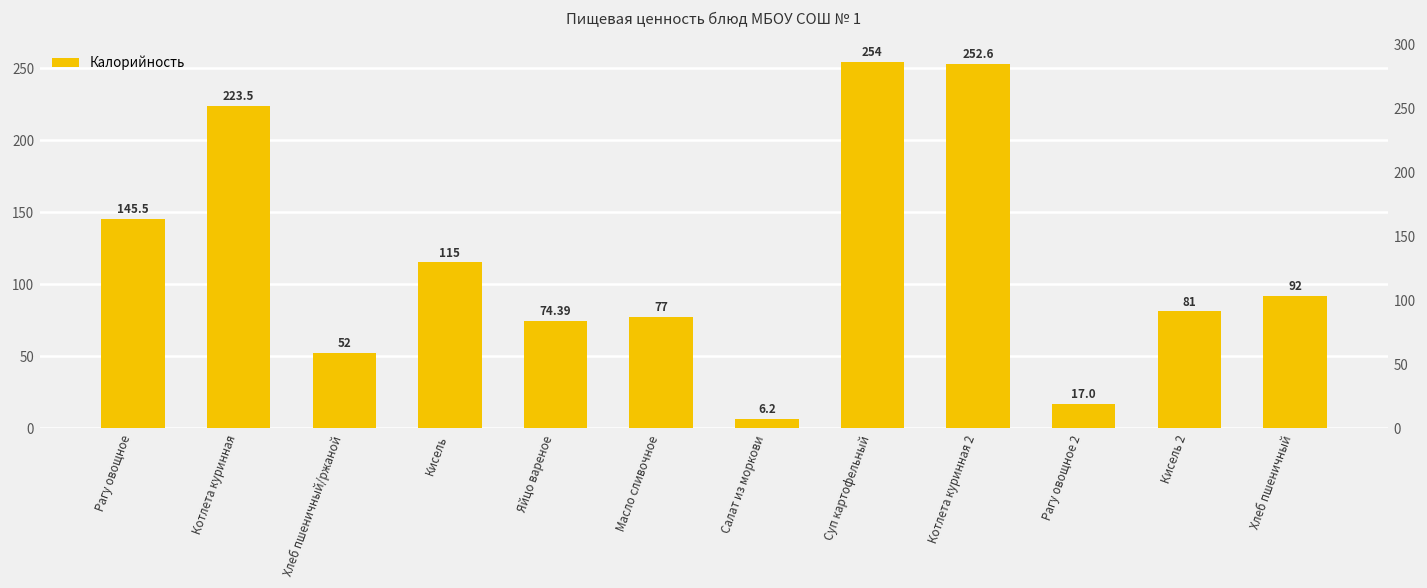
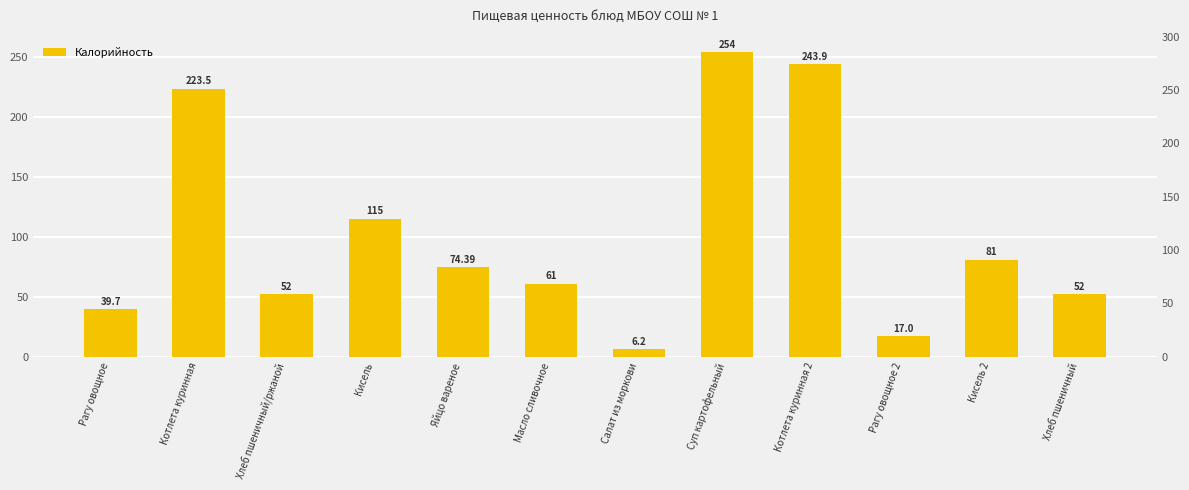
Рагу овощное: 145.5 -> 39.7
Масло сливочное: 77 -> 61
Котлета куринная 2: 252.6 -> 243.9
Хлеб пшеничный: 92 -> 52
